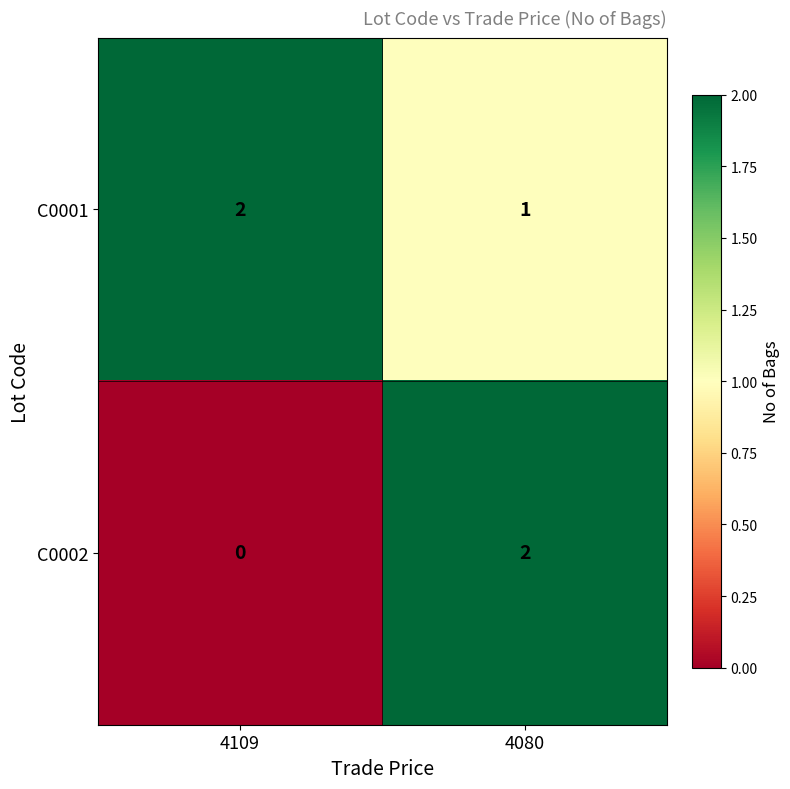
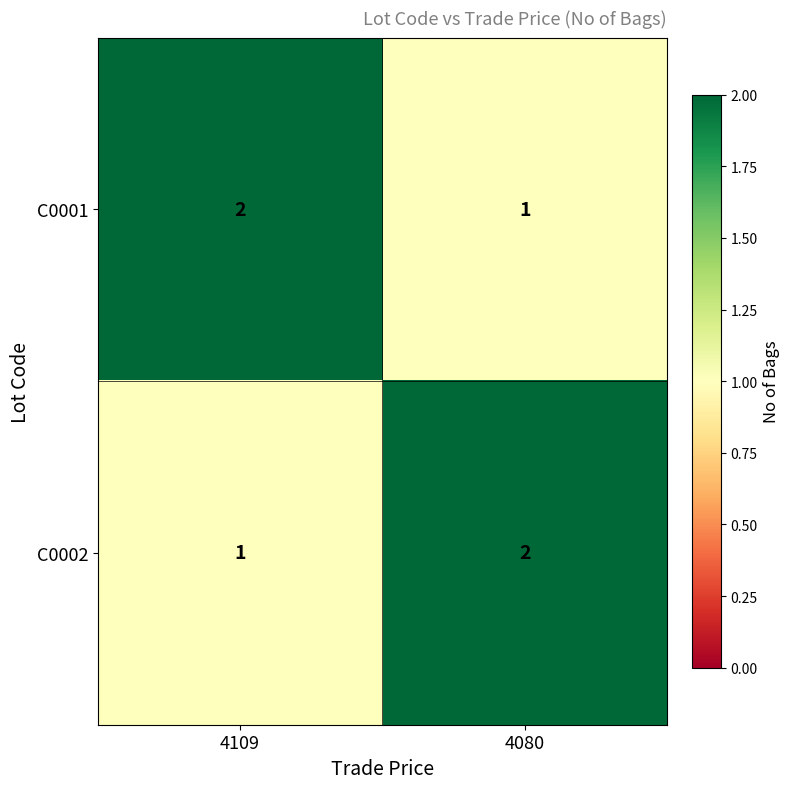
C0002, 4109: 0 -> 1
